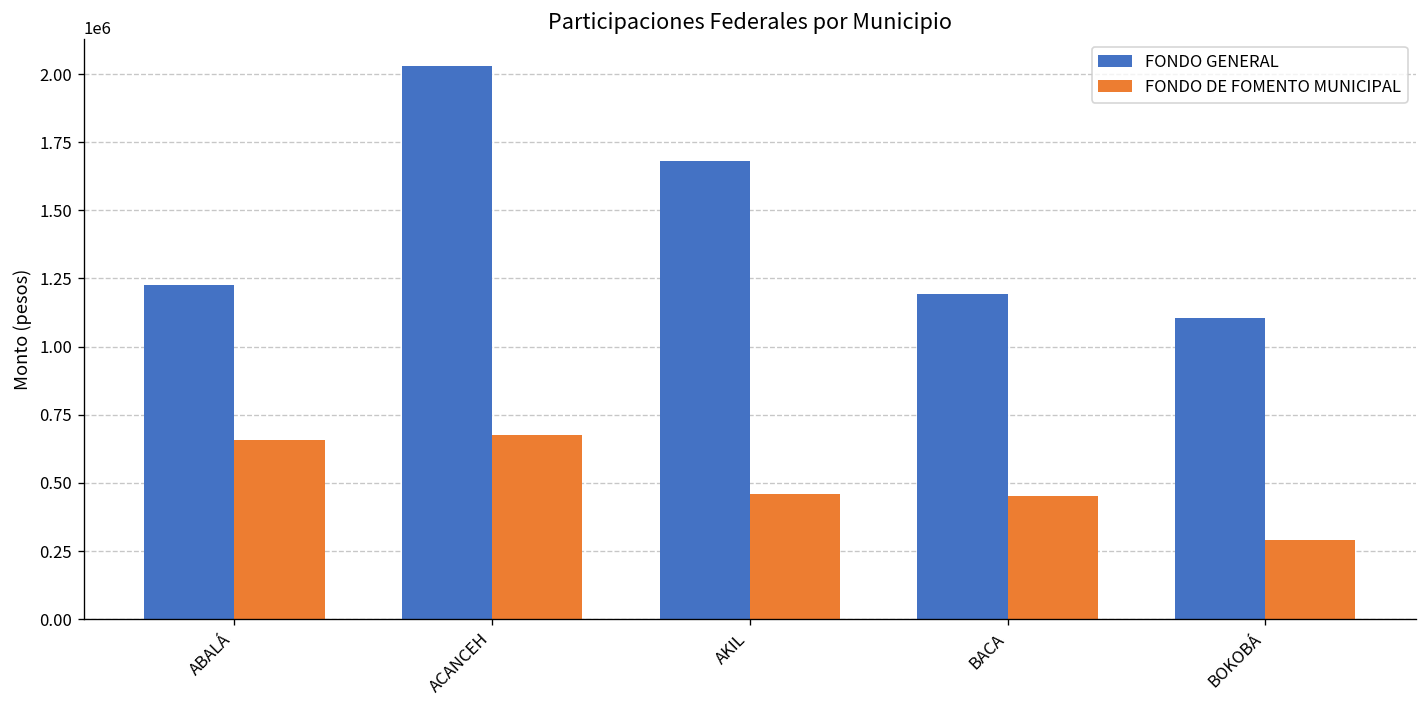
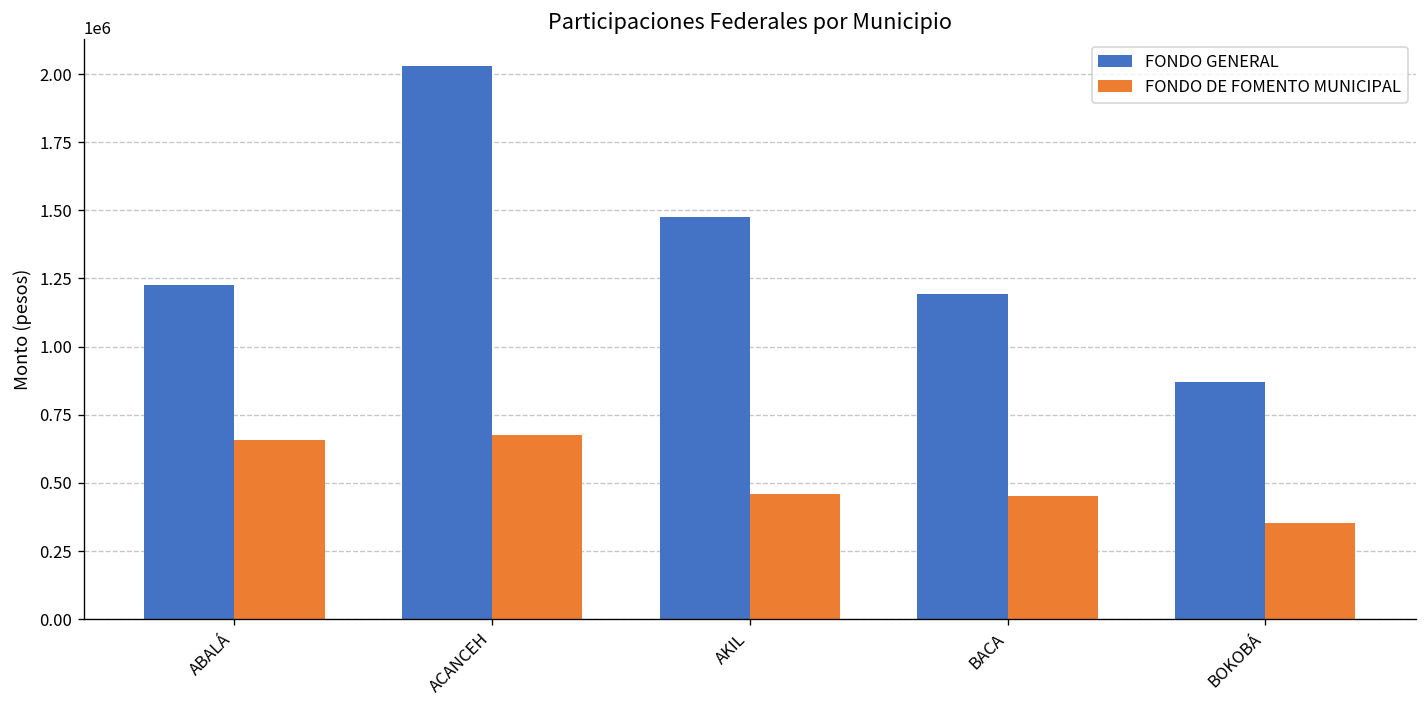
FONDO GENERAL, AKIL: 1680000 -> 1480000
FONDO GENERAL, BOKOBÁ: 1110000 -> 870000
FONDO DE FOMENTO MUNICIPAL, BOKOBÁ: 290000 -> 350000
